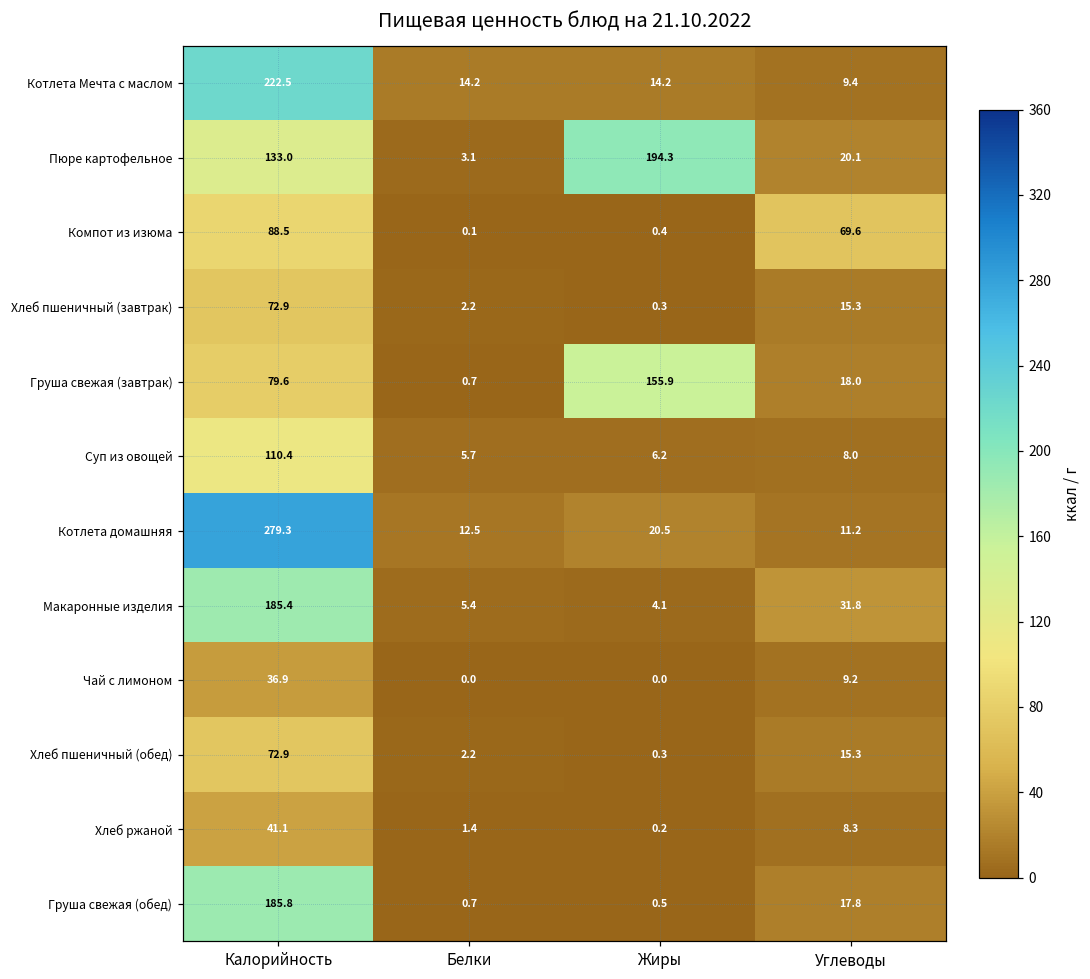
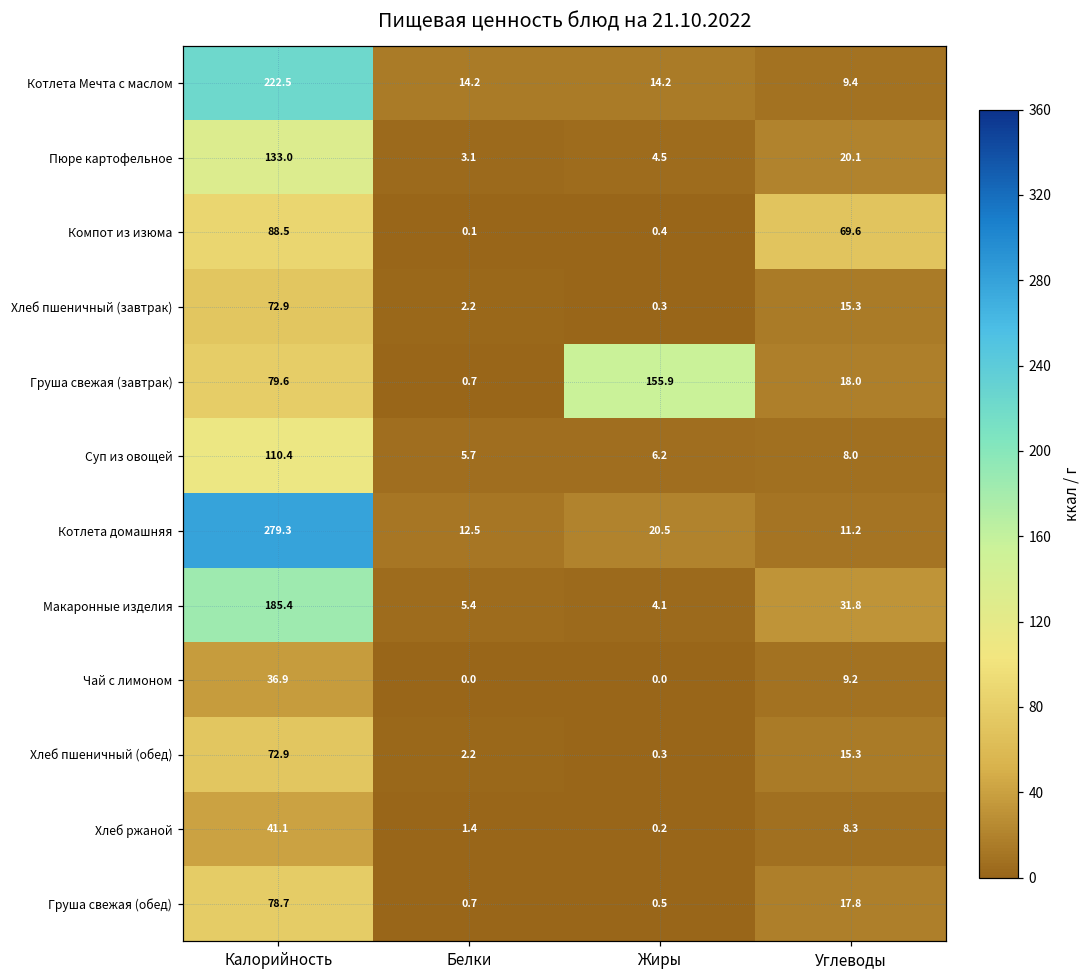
Пюре картофельное, Жиры: 194.3 -> 4.5
Груша свежая (обед), Калорийность: 185.8 -> 78.7
